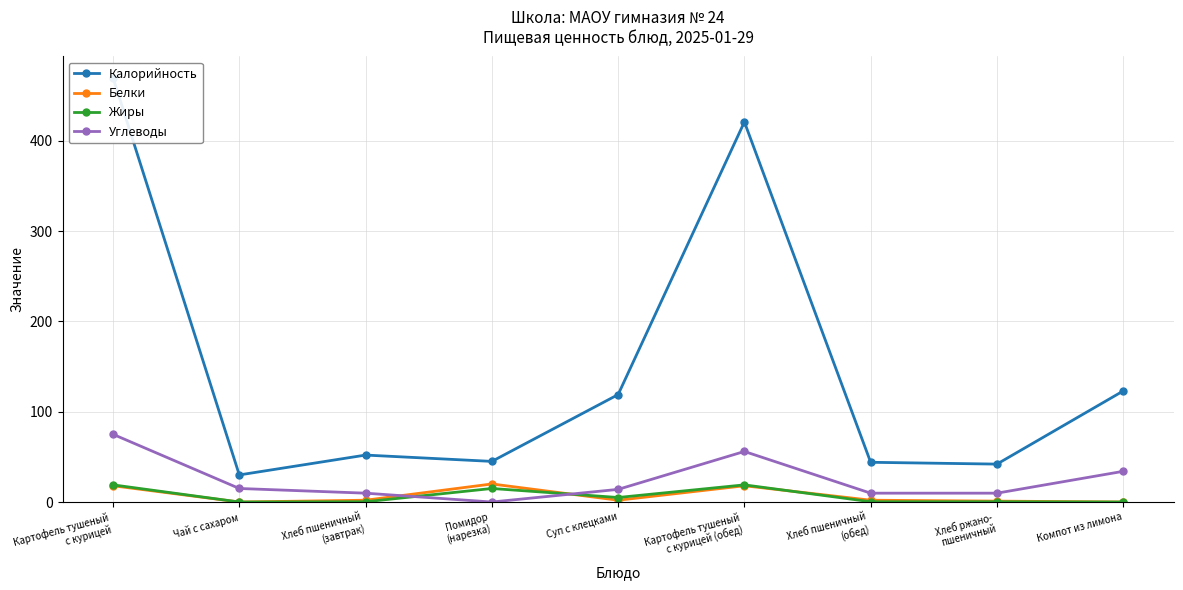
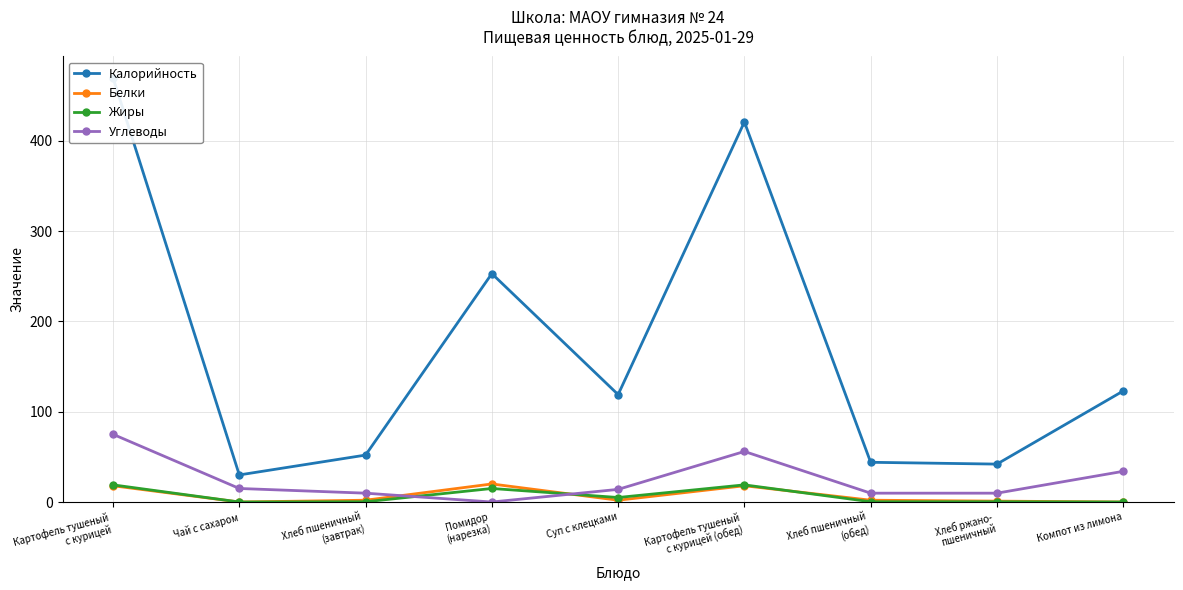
Калорийность, Помидор (нарезка): 50 -> 250
